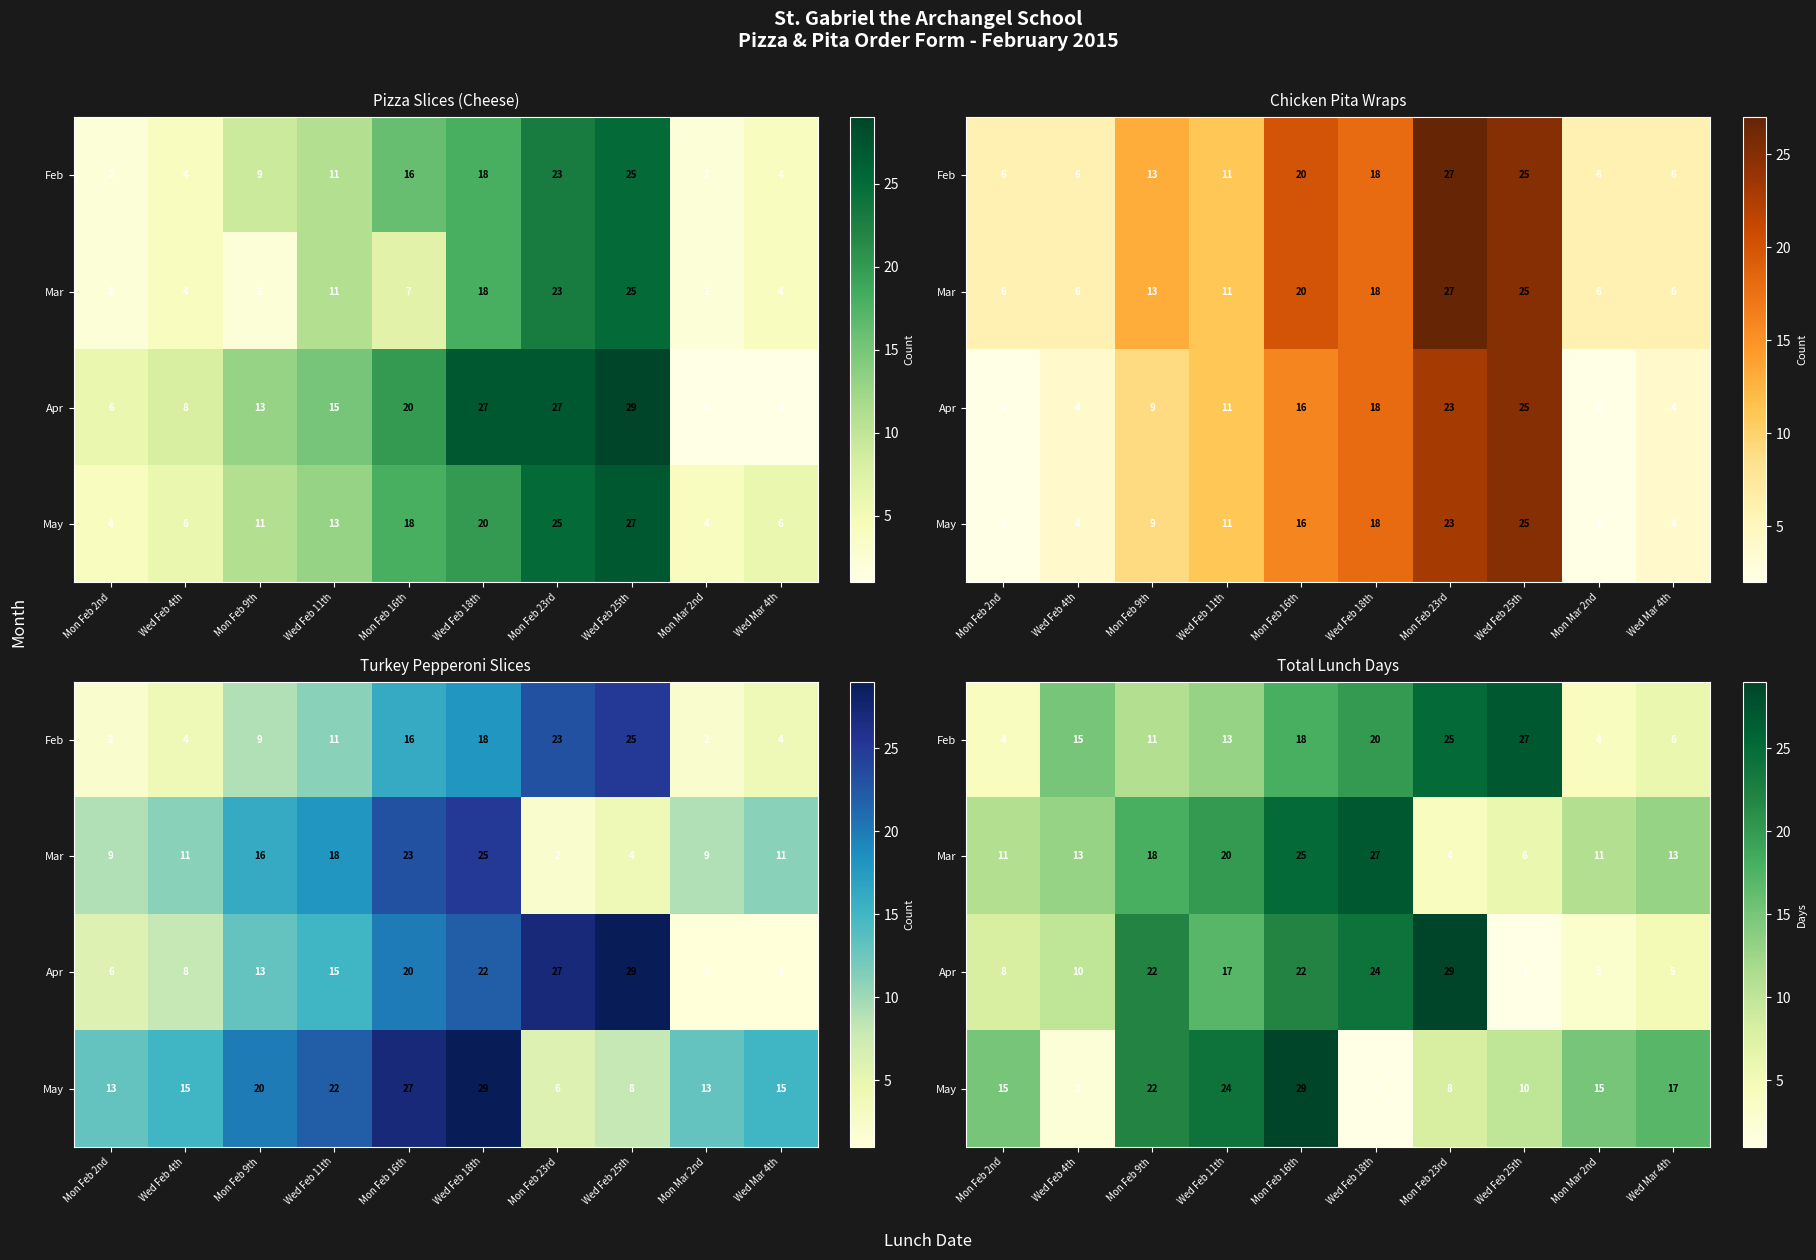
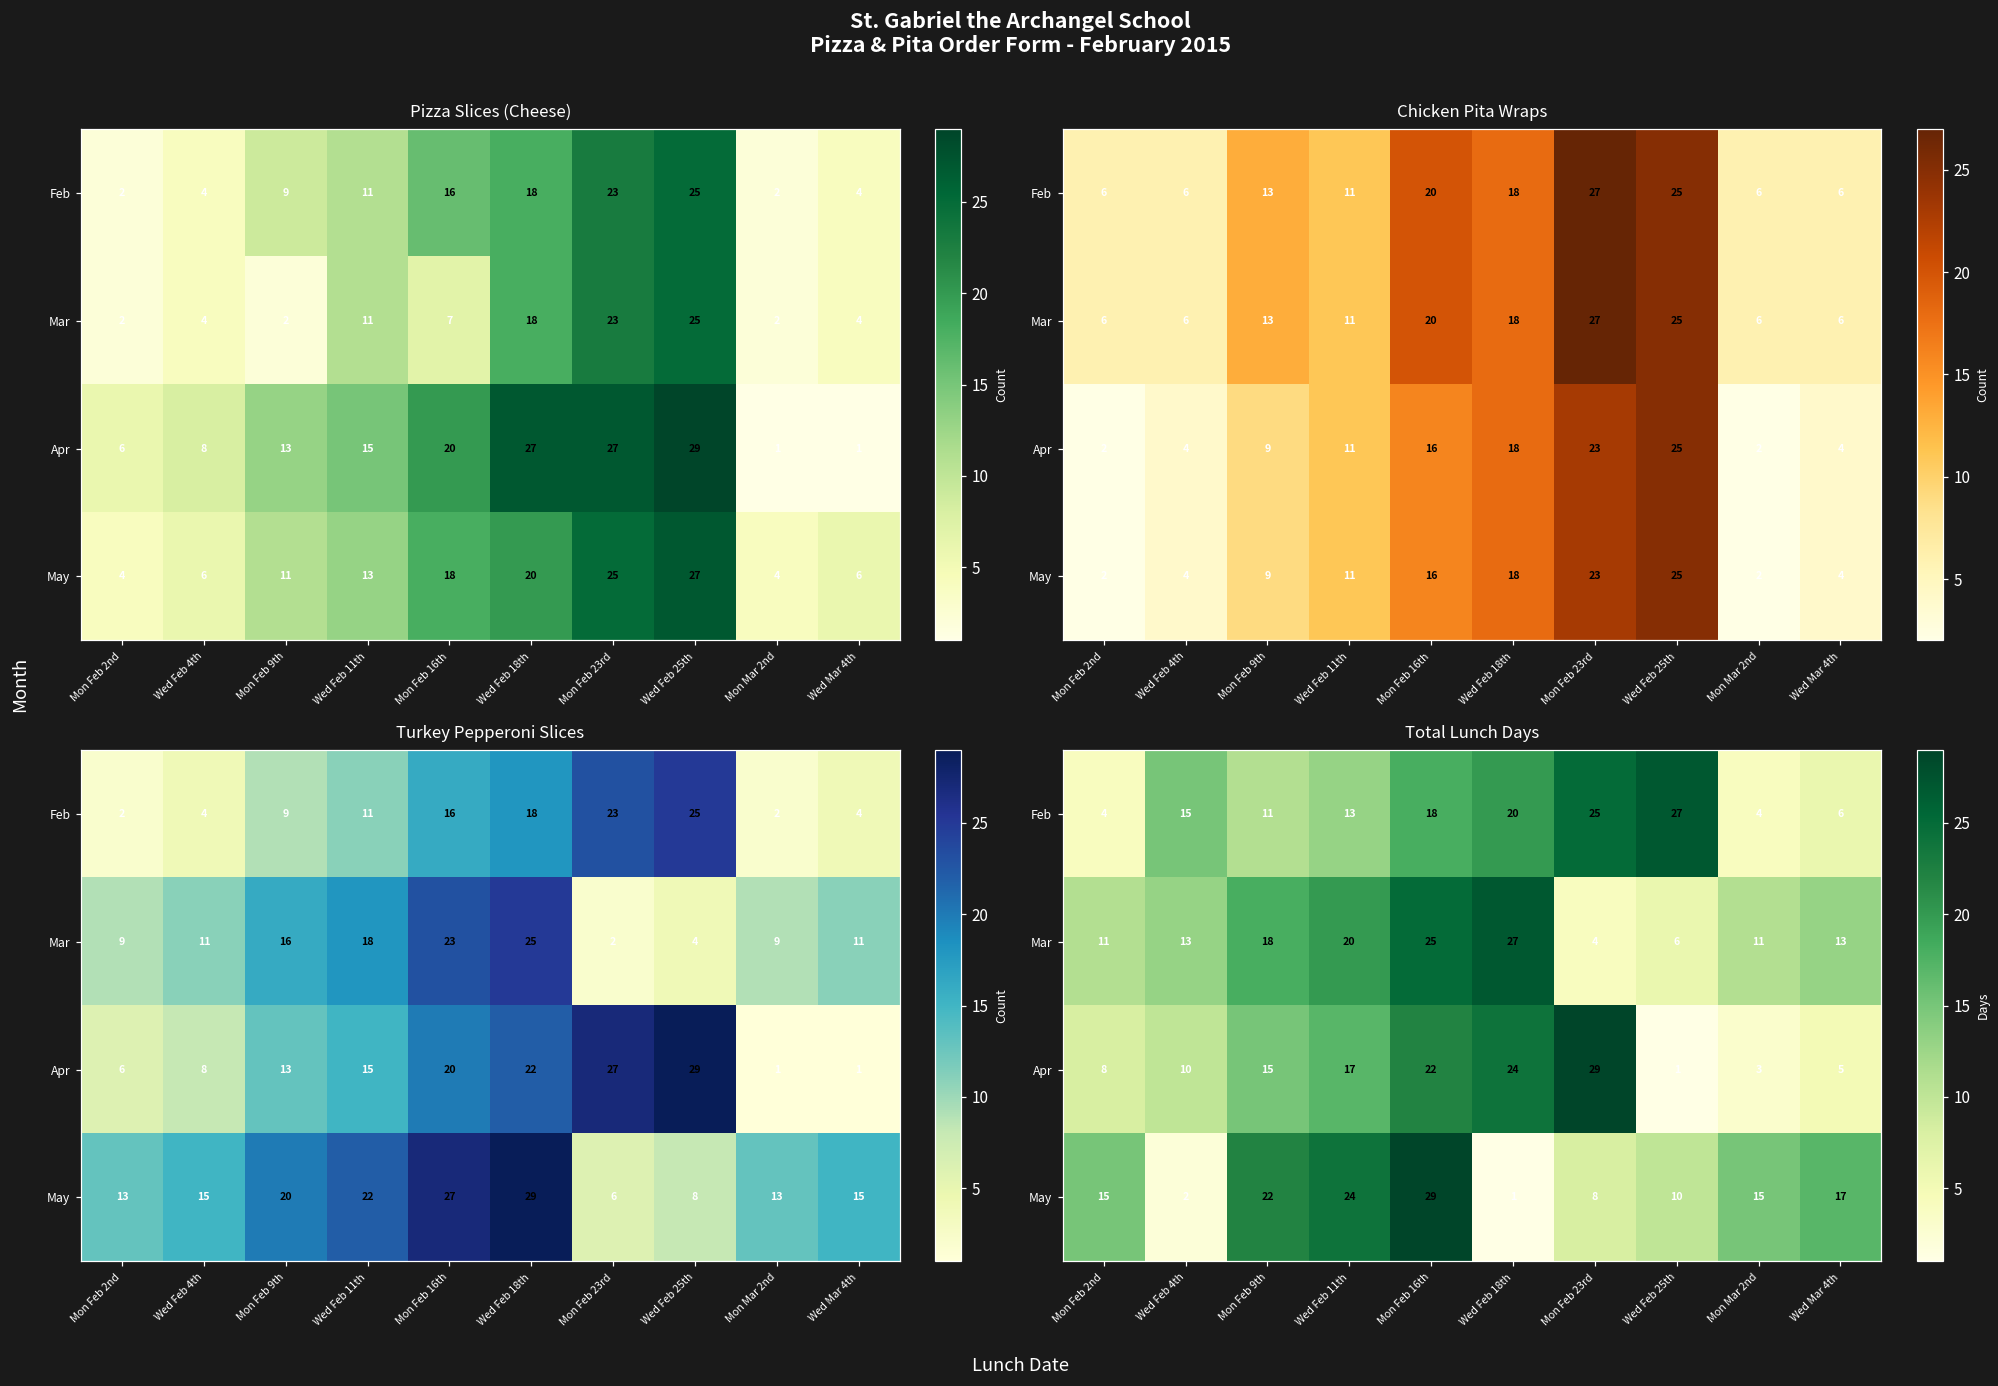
Total Lunch Days, Apr, Mon Feb 9th: 22 -> 15
